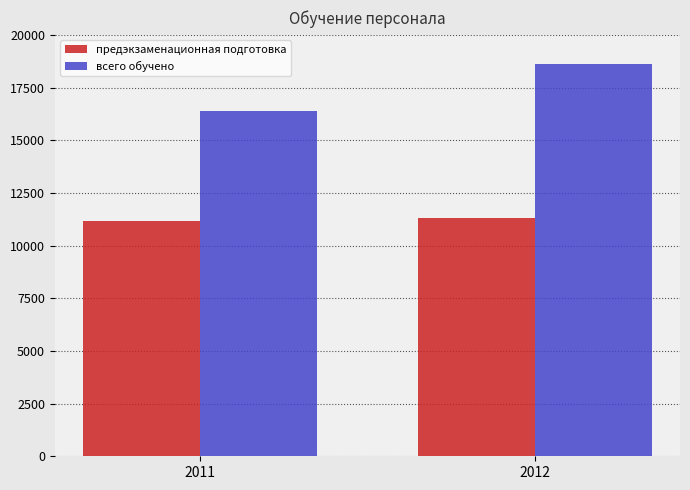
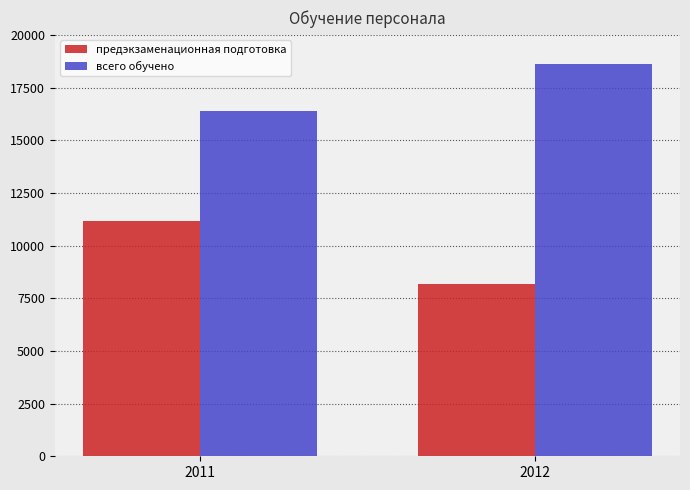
предэкзаменационная подготовка, 2012: 11300 -> 8200
